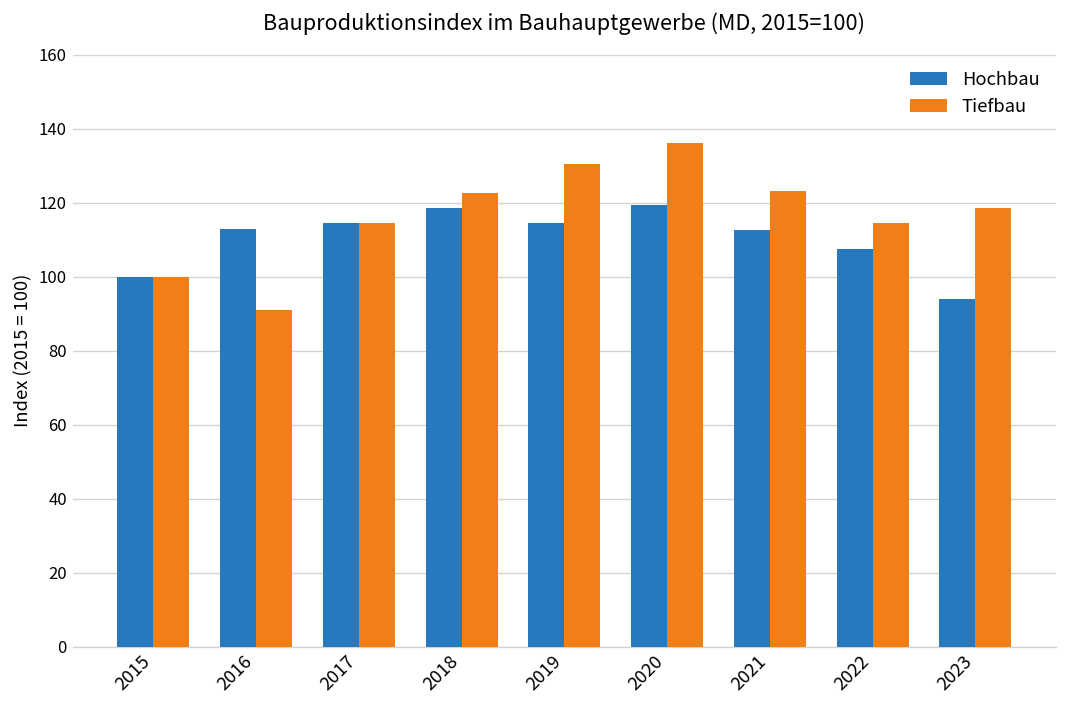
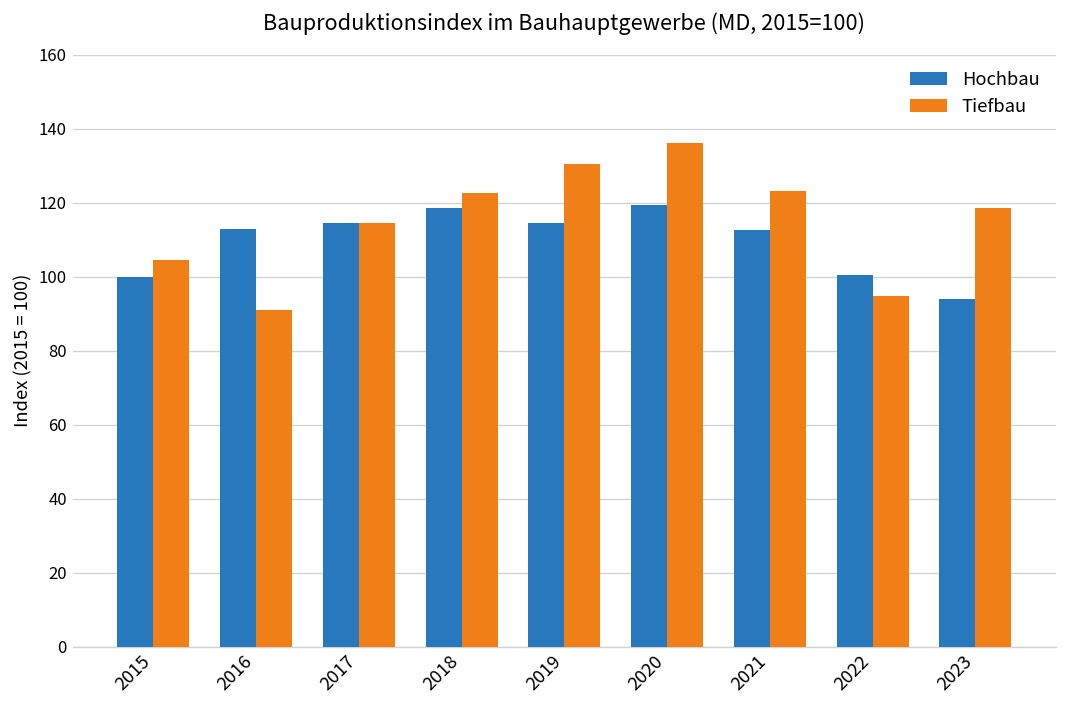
Tiefbau, 2015: 100 -> 105
Hochbau, 2022: 108 -> 101
Tiefbau, 2022: 115 -> 95
